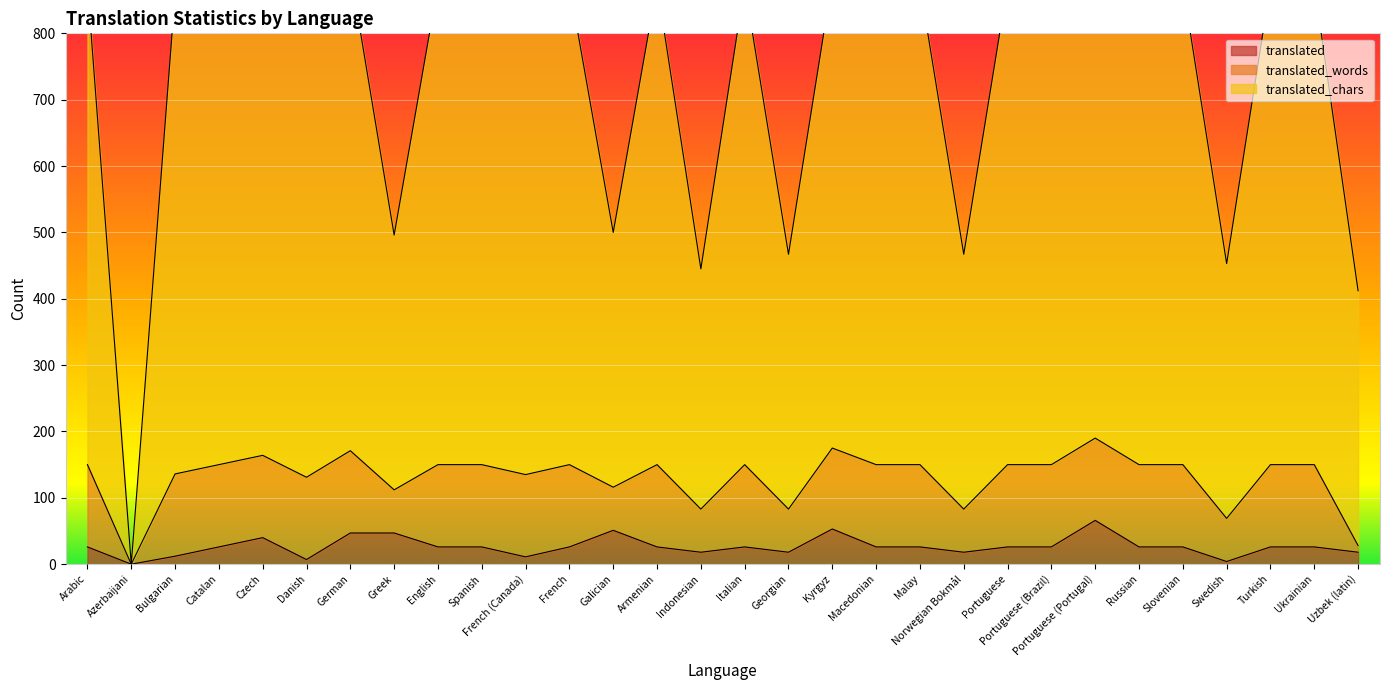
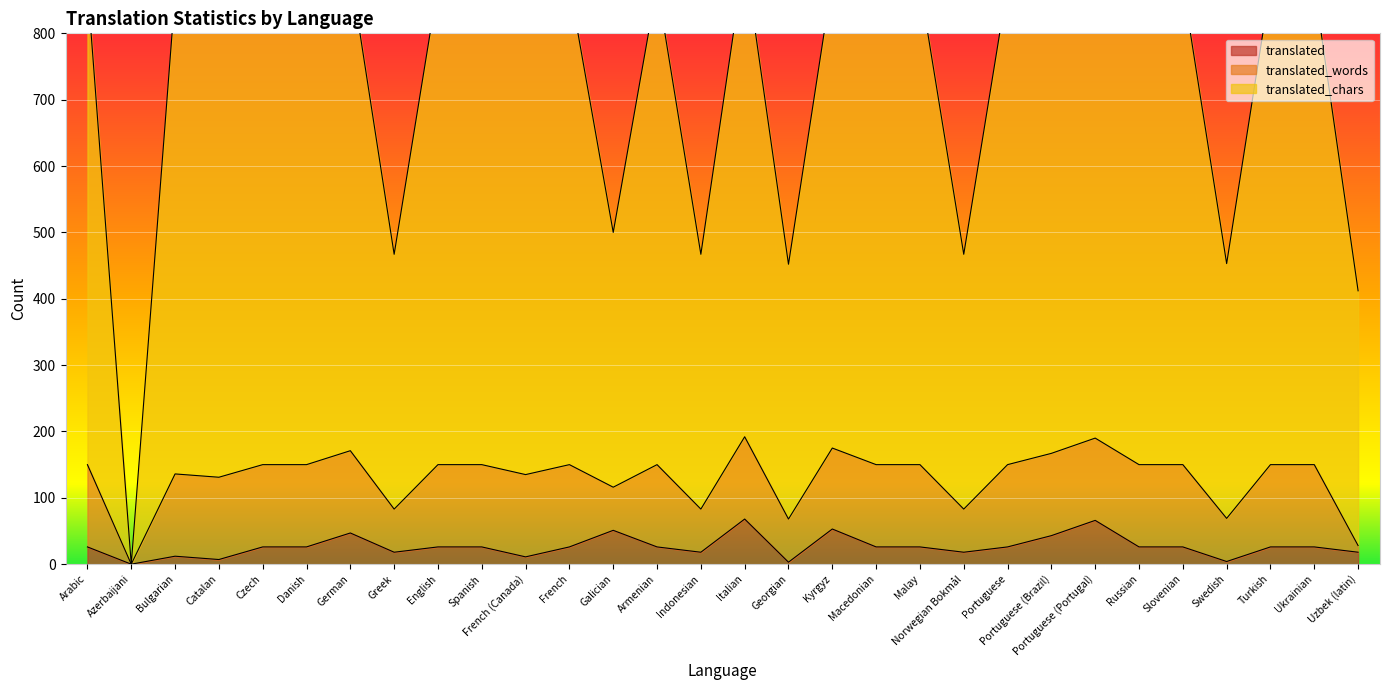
translated, Catalan: 30 -> 10
translated, Czech: 40 -> 30
translated, Danish: 10 -> 30
translated, Greek: 50 -> 20
translated_chars, Indonesian: 360 -> 380
translated, Italian: 30 -> 70
translated, Georgian: 20 -> 0
translated, Portuguese (Brazil): 30 -> 40
